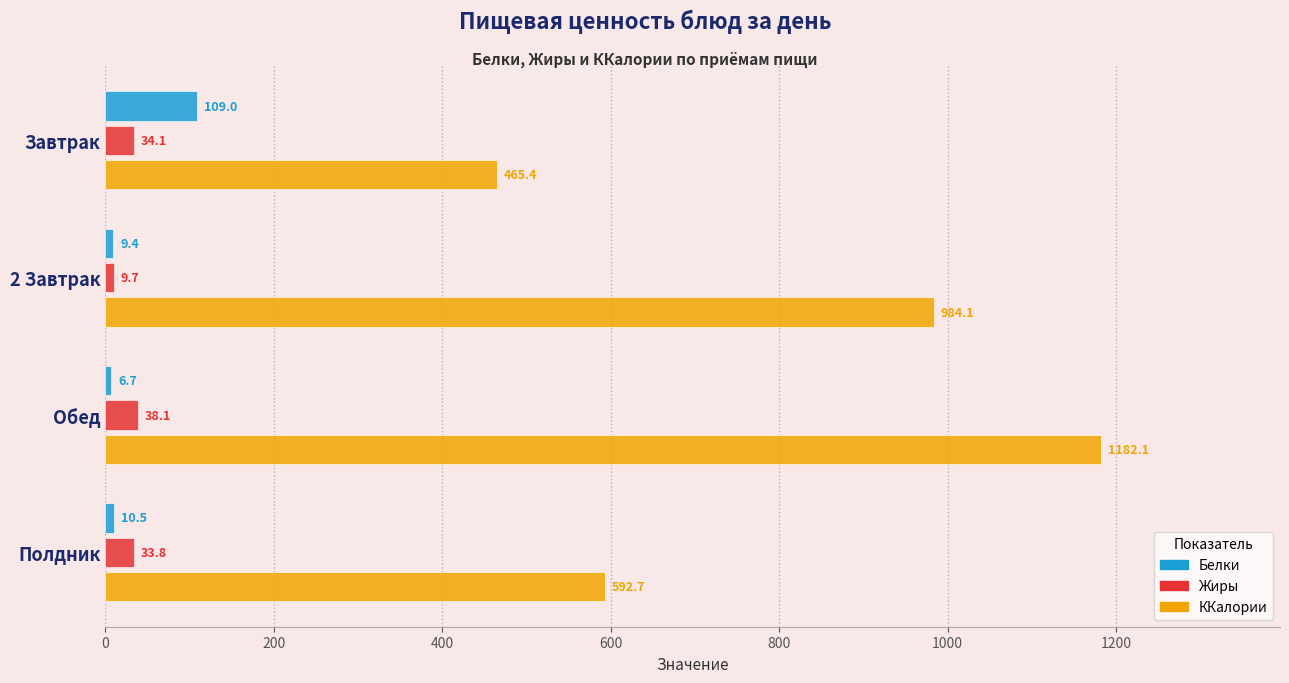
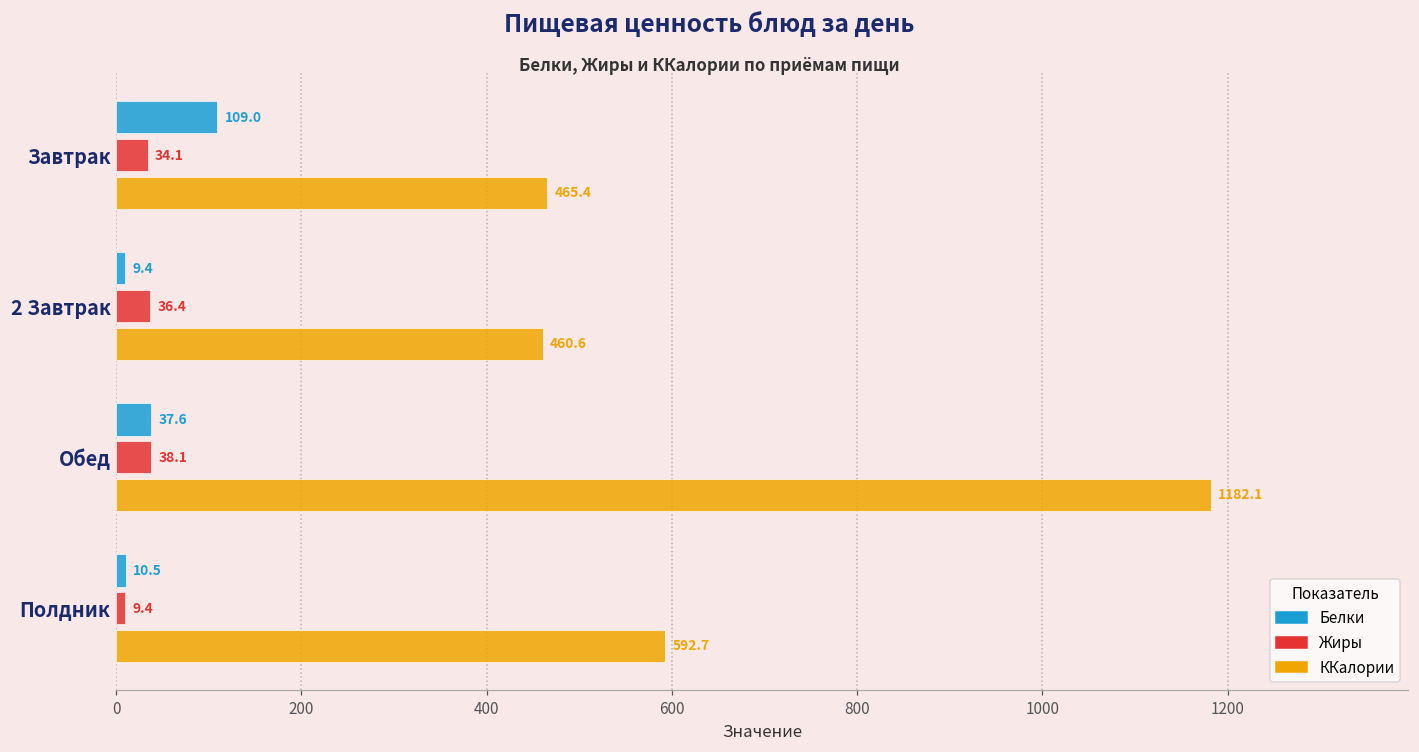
Жиры, 2 Завтрак: 9.7 -> 36.4
ККалории, 2 Завтрак: 984.1 -> 460.6
Белки, Обед: 6.7 -> 37.6
Жиры, Полдник: 33.8 -> 9.4
